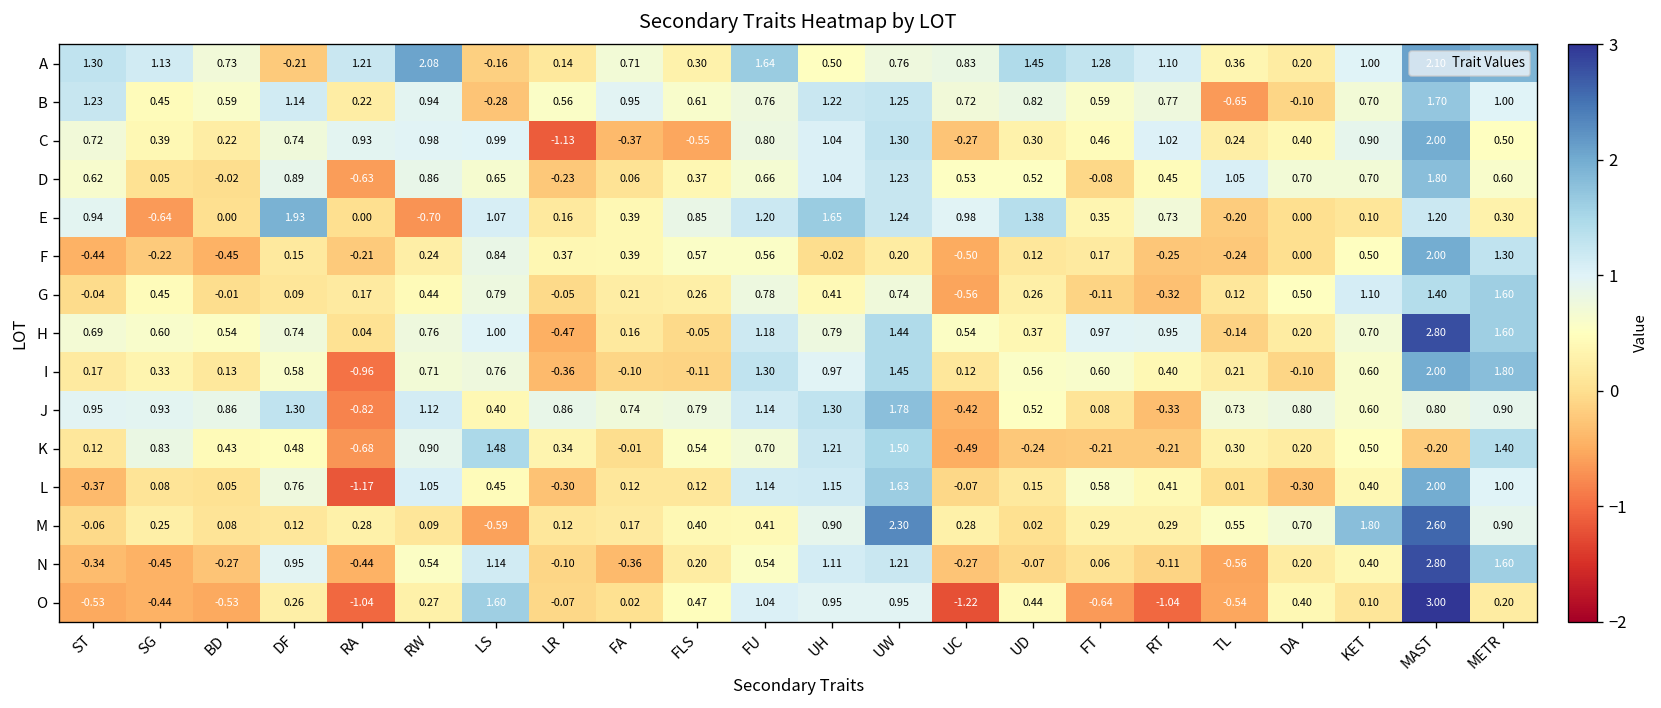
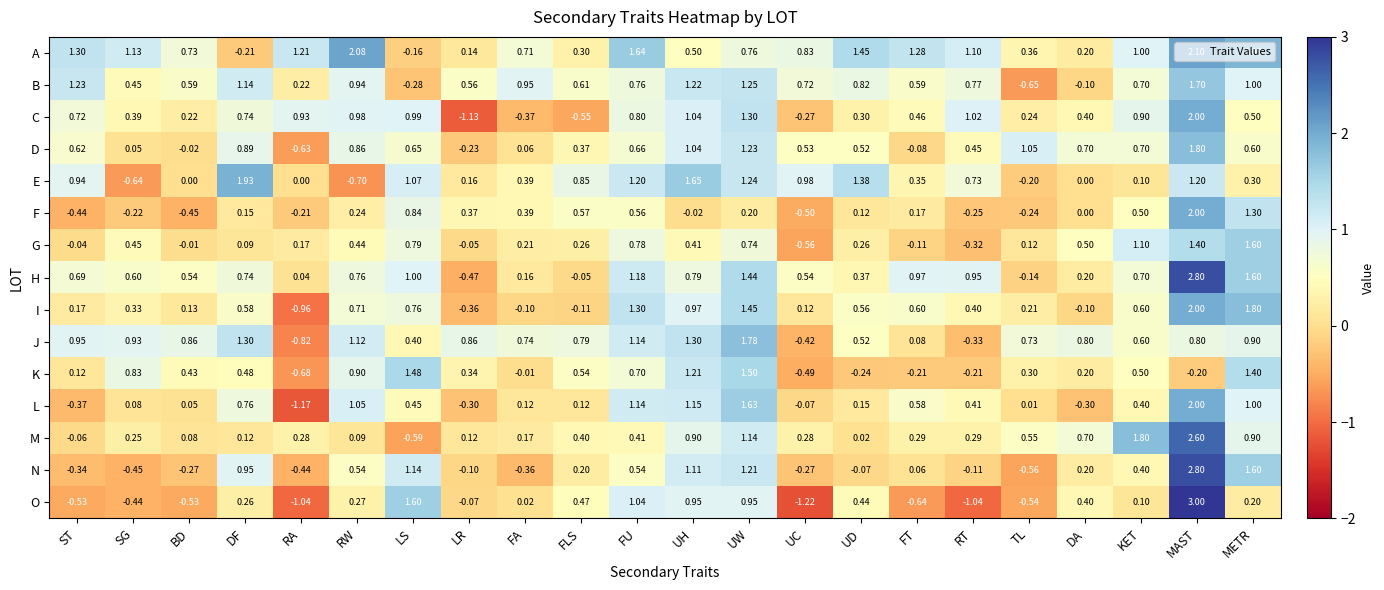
M, UW: 2.30 -> 1.14
